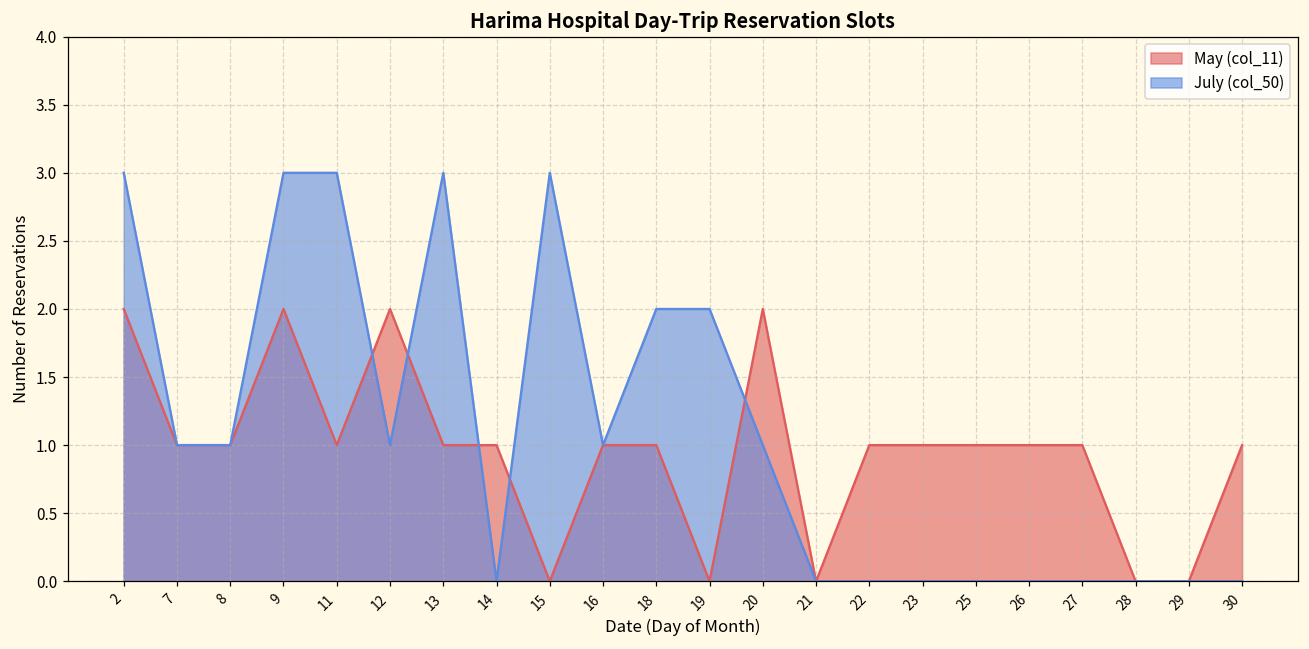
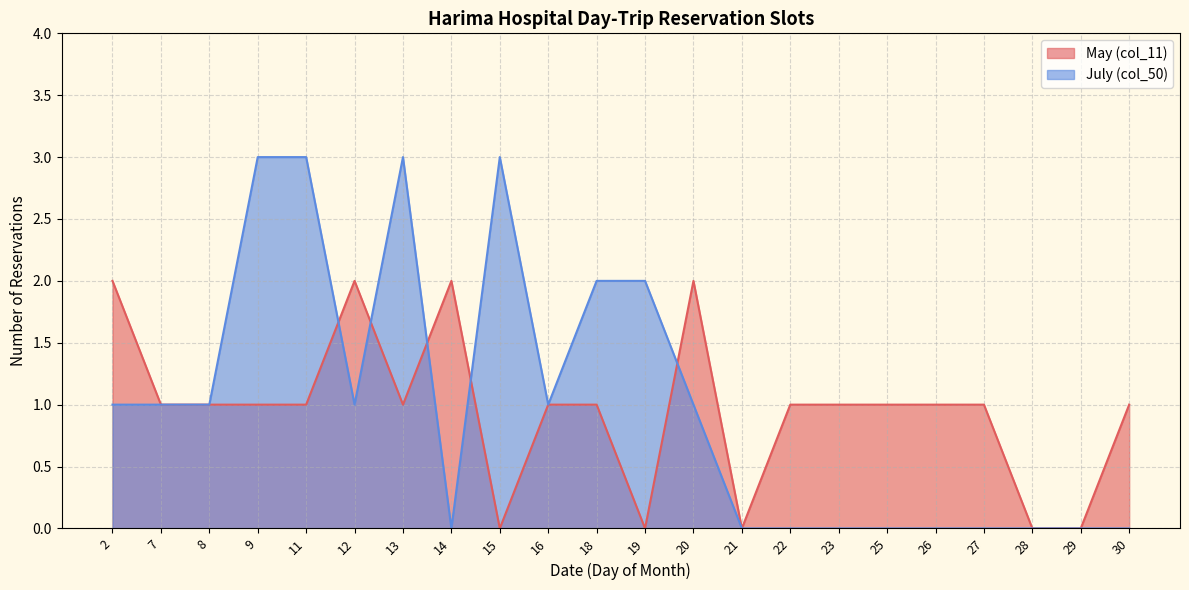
July (col_50), 2: 3 -> 1
May (col_11), 9: 2 -> 1
May (col_11), 14: 1 -> 2
